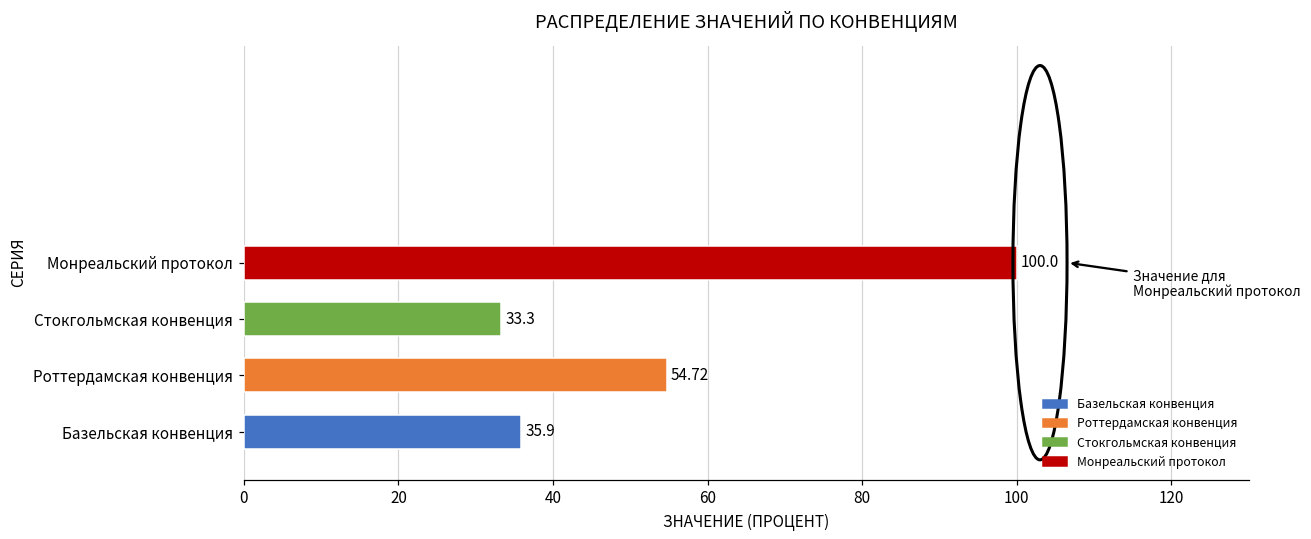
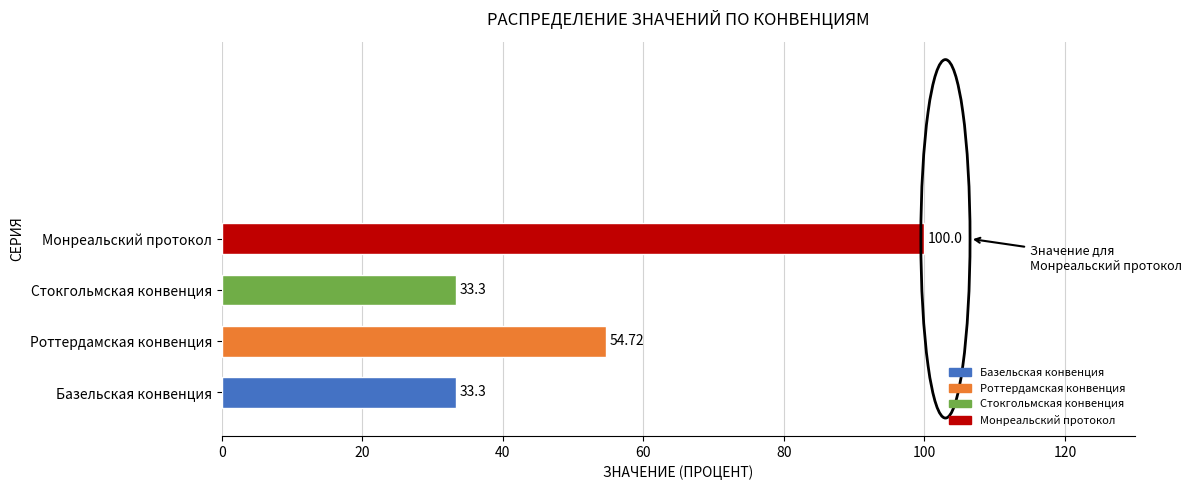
Базельская конвенция: 35.9 -> 33.3
